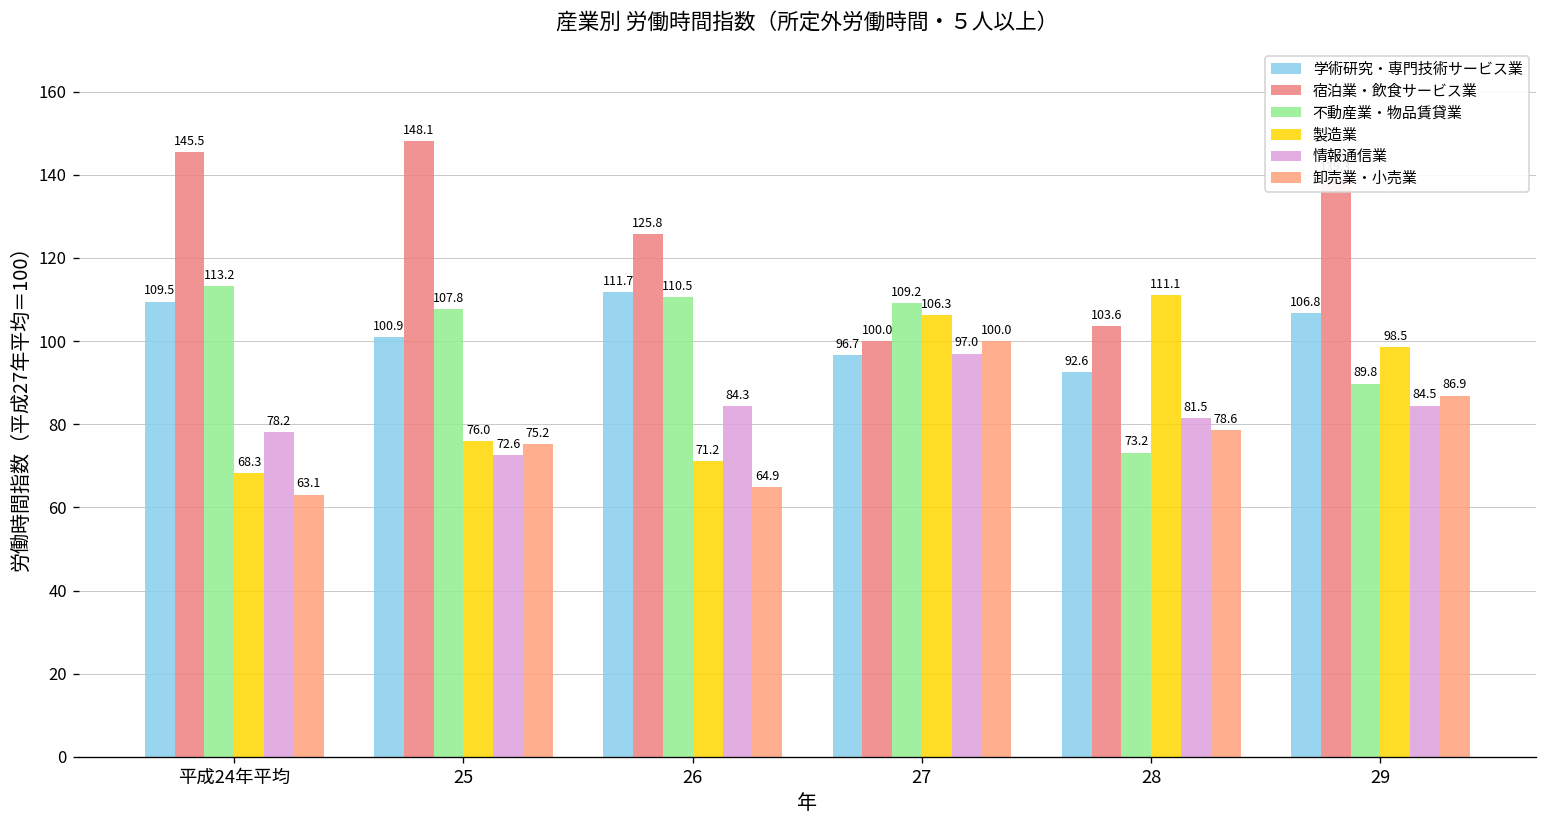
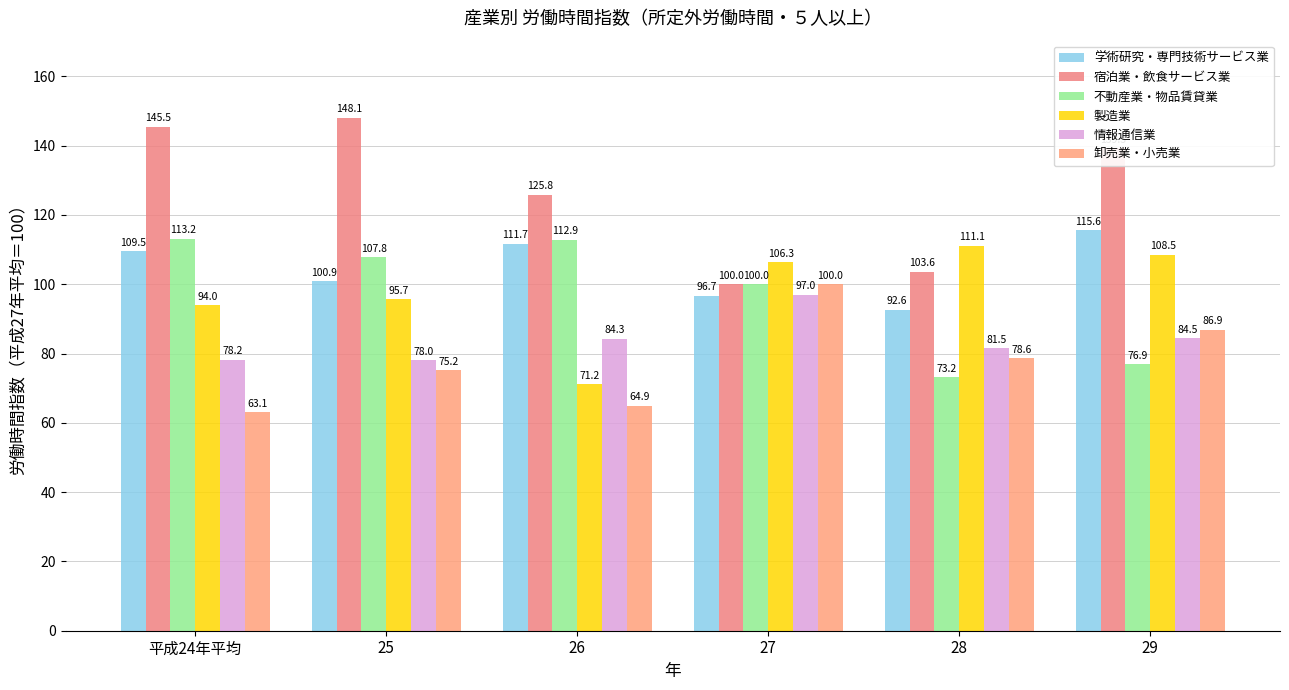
製造業, 平成24年平均: 68.3 -> 94.0
製造業, 25: 76.0 -> 95.7
情報通信業, 25: 72.6 -> 78.0
不動産業・物品賃貸業, 26: 110.5 -> 112.9
不動産業・物品賃貸業, 27: 109.2 -> 100.0
学術研究・専門技術サービス業, 29: 106.8 -> 115.6
不動産業・物品賃貸業, 29: 89.8 -> 76.9
製造業, 29: 98.5 -> 108.5
